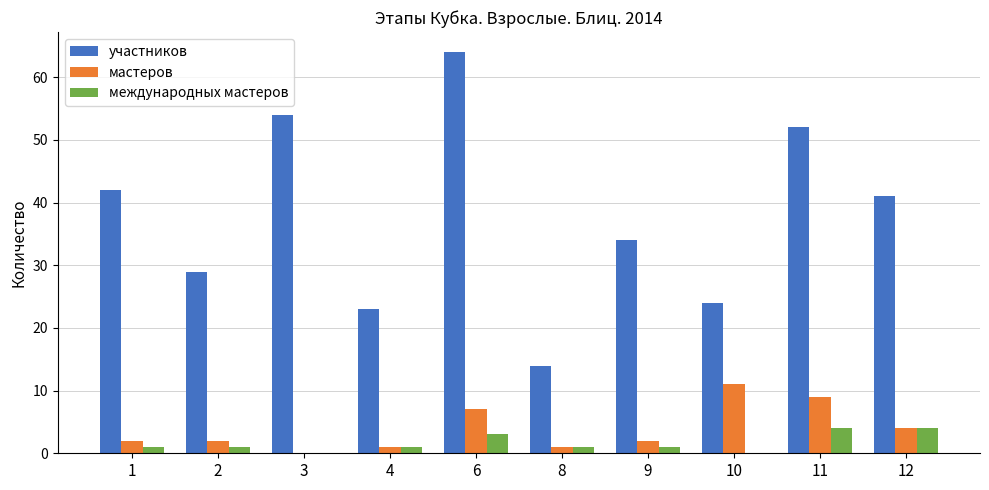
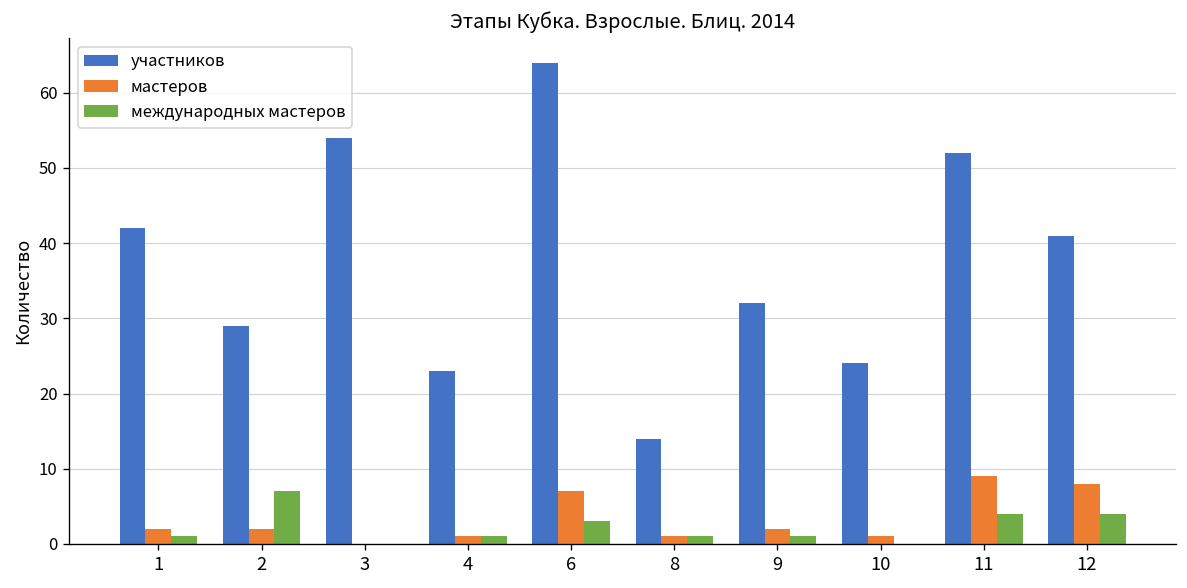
международных мастеров, 2: 1 -> 7
участников, 9: 34 -> 32
мастеров, 10: 11 -> 1
мастеров, 12: 4 -> 8
